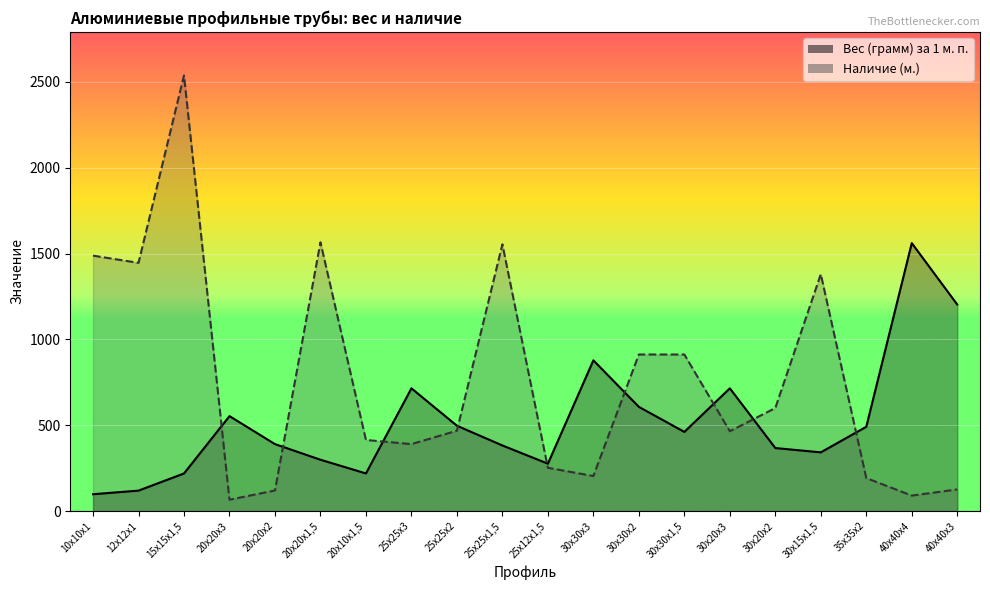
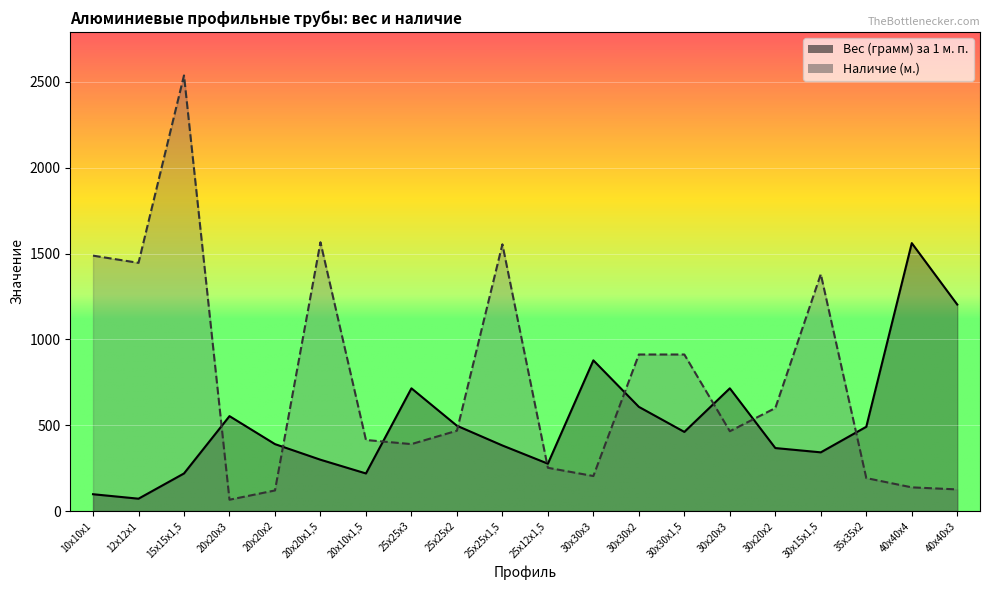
Вес (грамм) за 1 м. п., 12х12х1: 120 -> 70
Наличие (м.), 40х40х4: 90 -> 140
